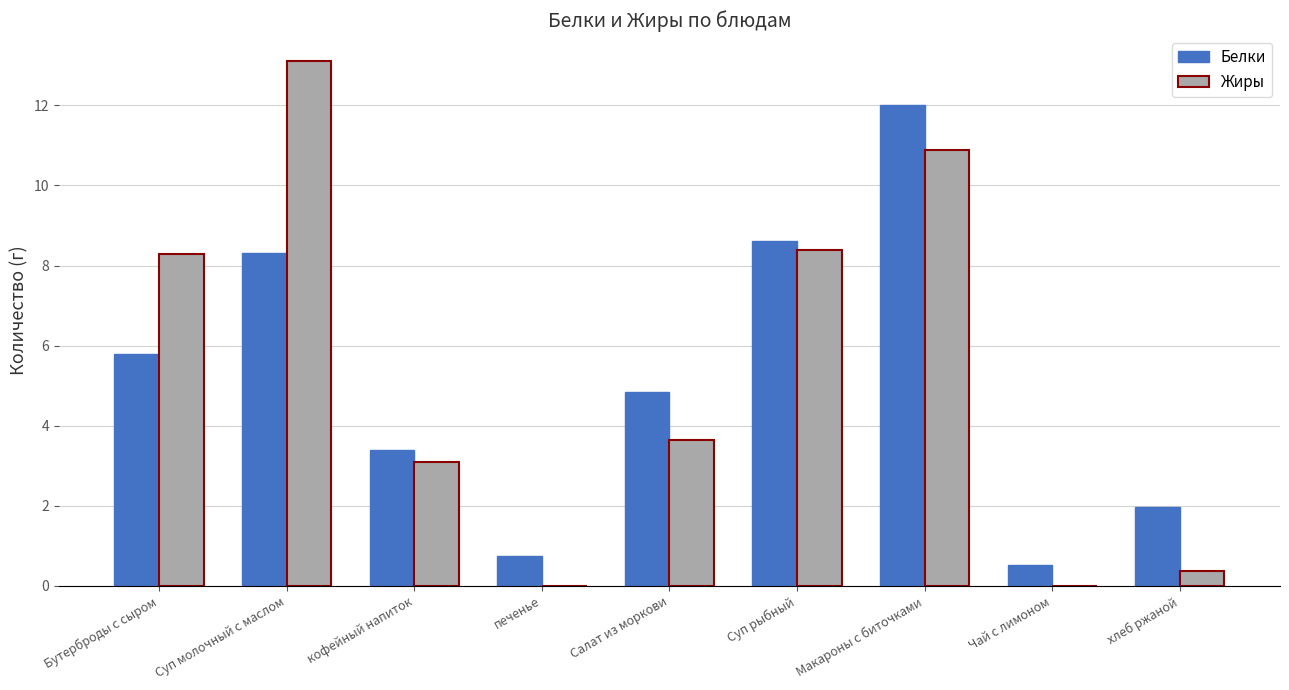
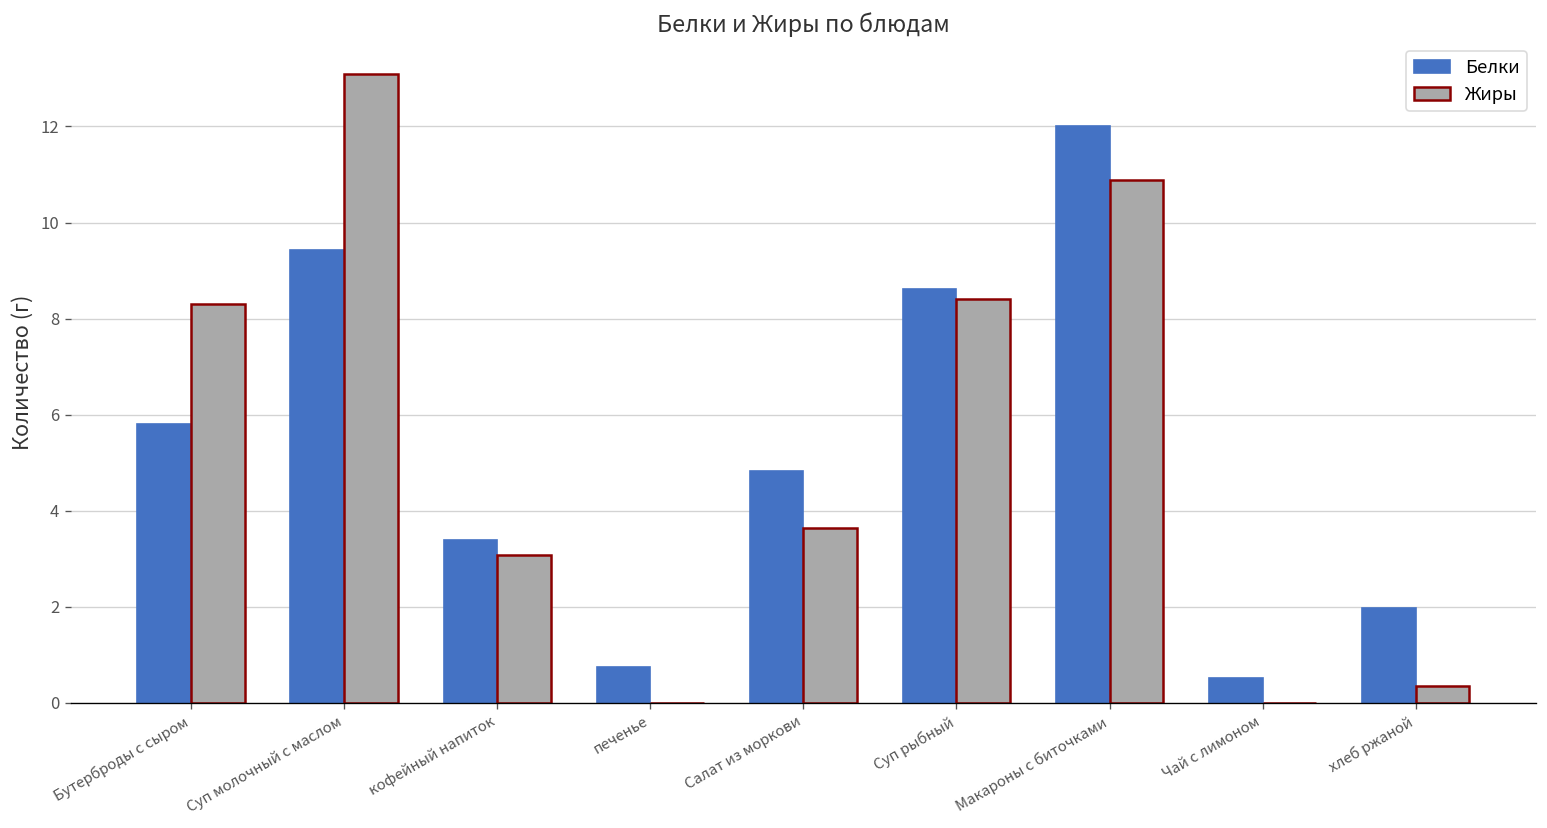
Белки, Суп молочный с маслом: 8.3 -> 9.4
